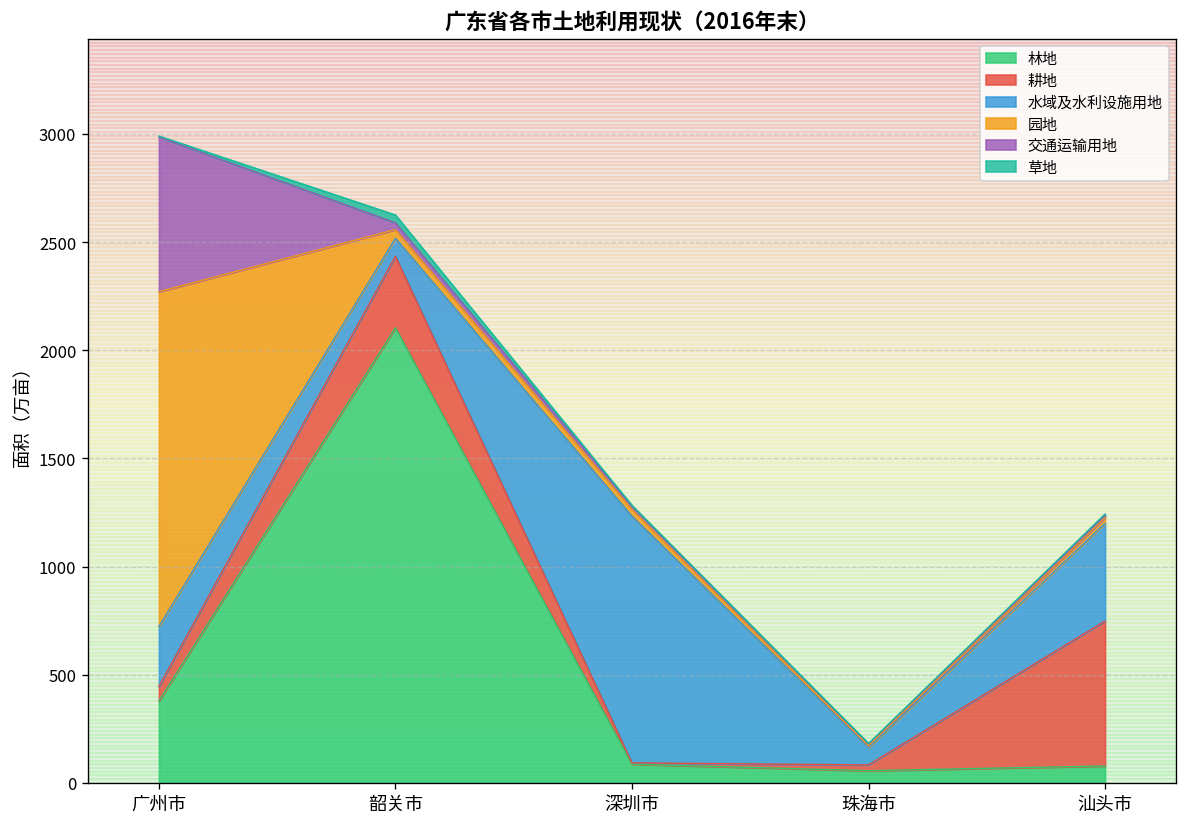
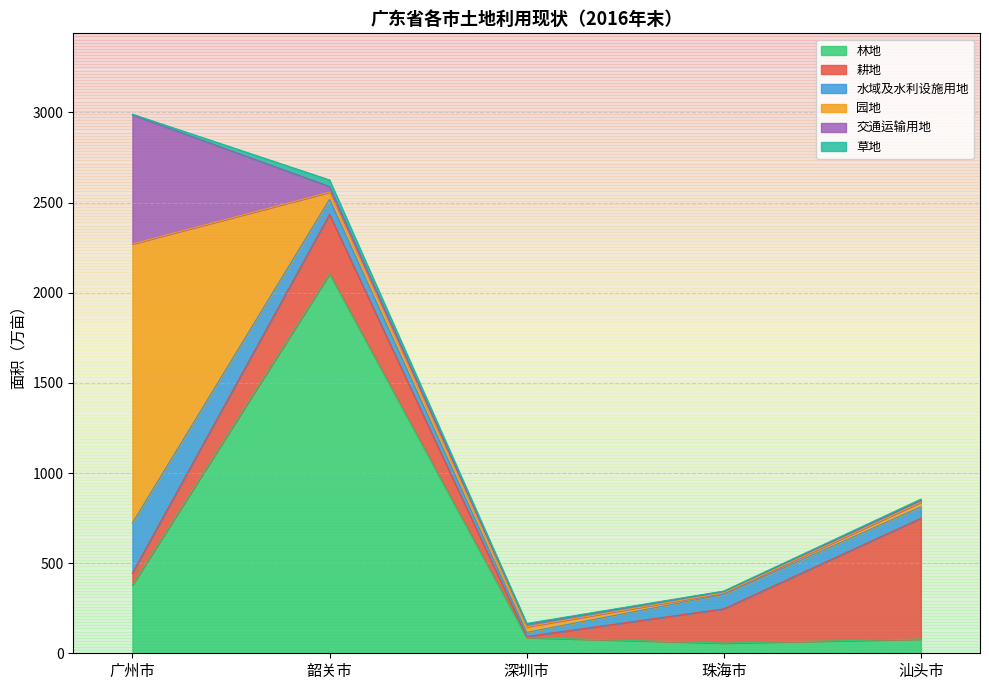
水域及水利设施用地, 深圳市: 1140 -> 20
耕地, 珠海市: 30 -> 190
水域及水利设施用地, 汕头市: 450 -> 60
